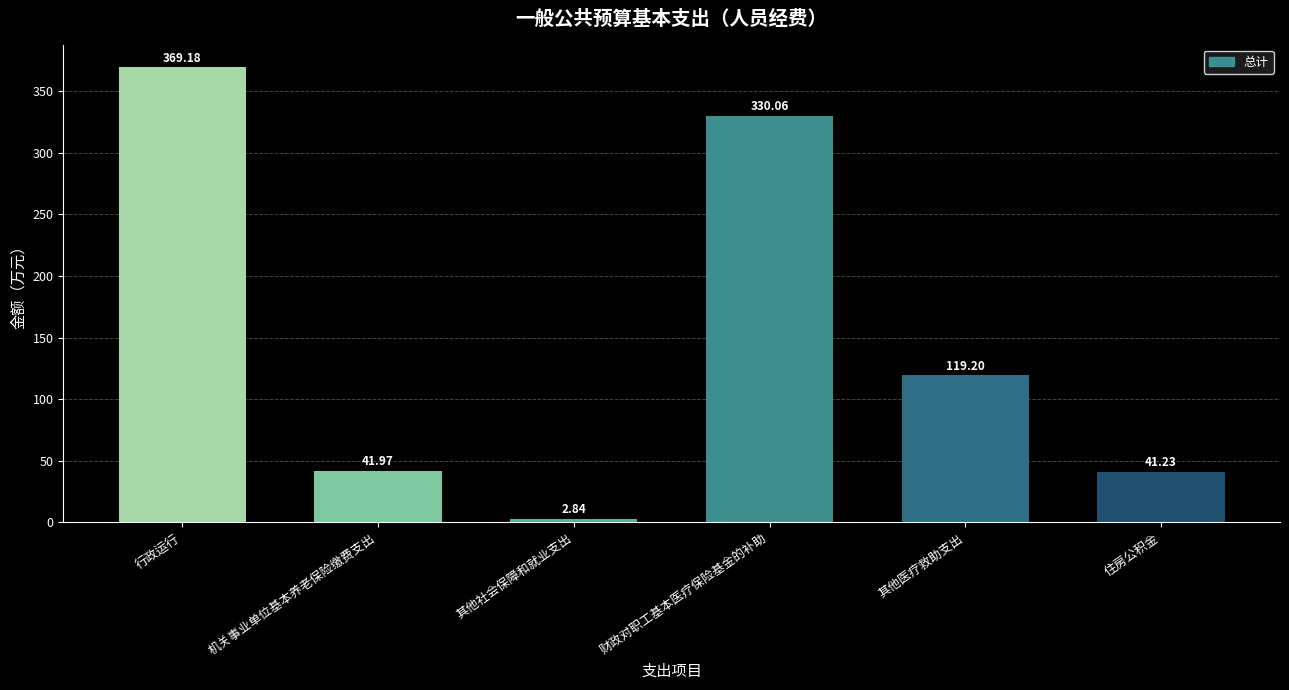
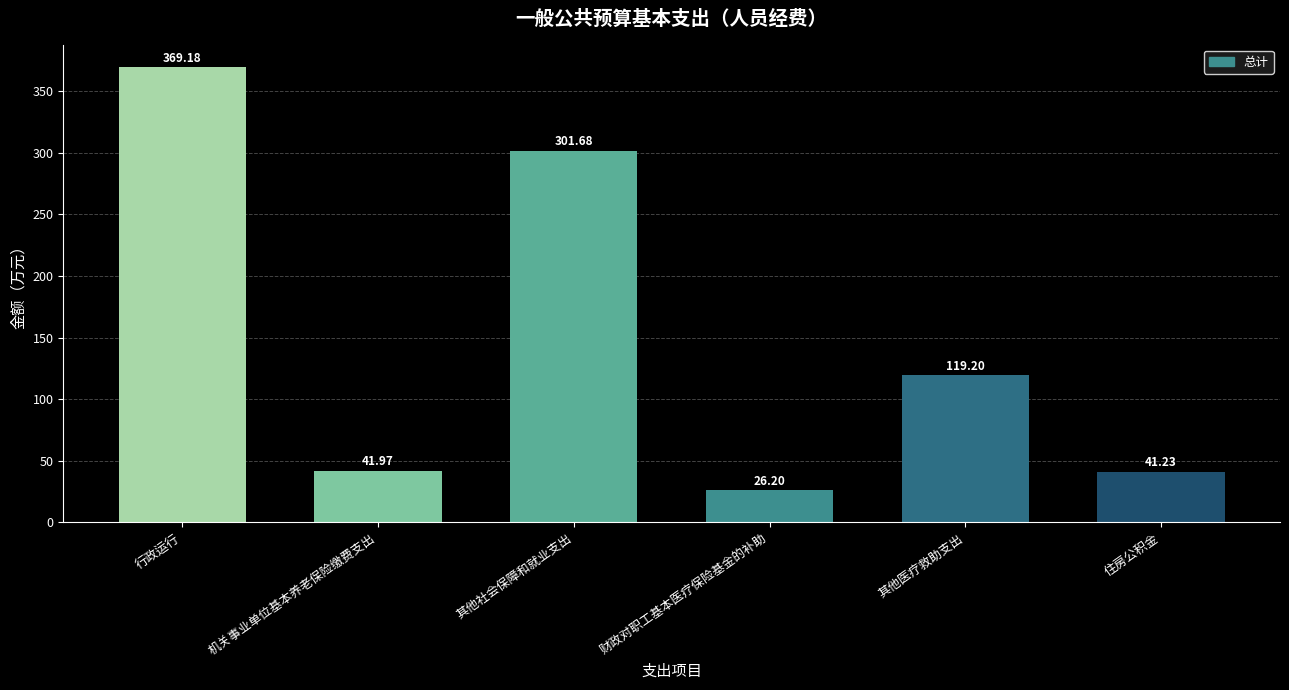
其他社会保障和就业支出: 2.84 -> 301.68
财政对职工基本医疗保险基金的补助: 330.06 -> 26.20
